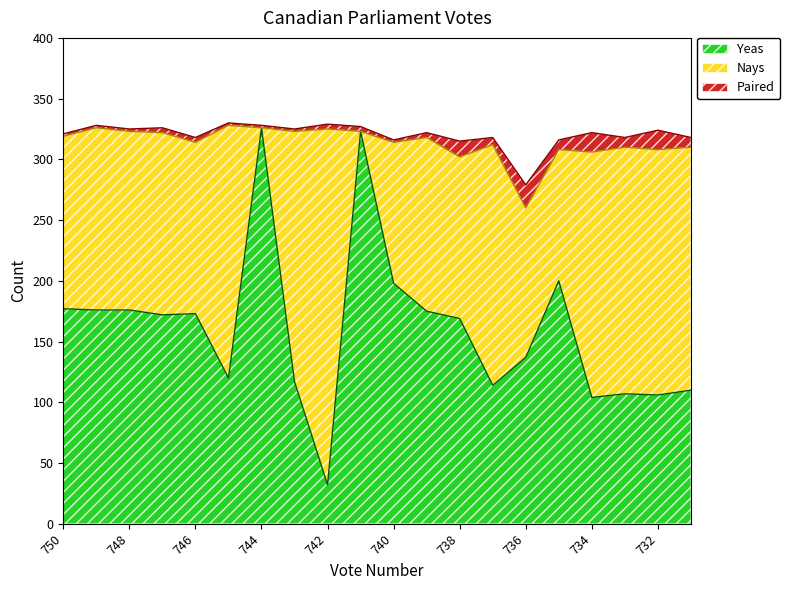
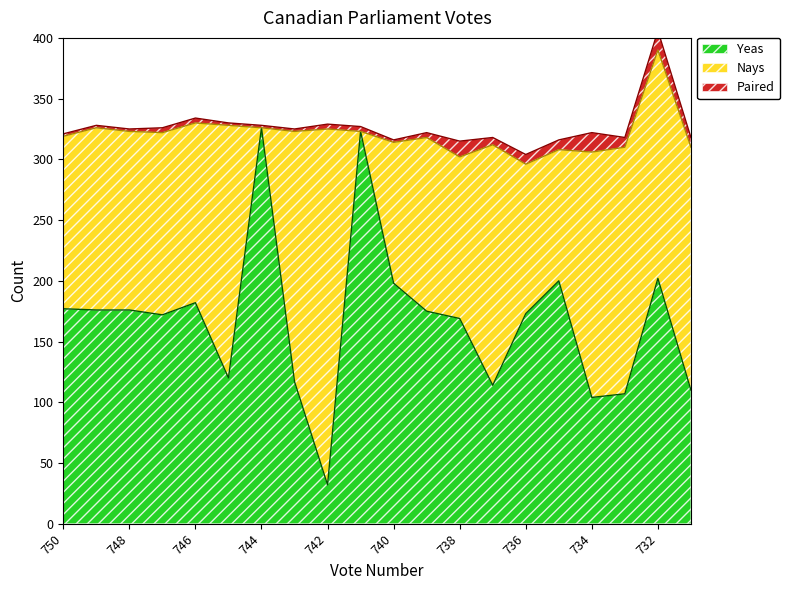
Yeas, 746: 173 -> 182
Nays, 746: 141 -> 148
Yeas, 736: 137 -> 173
Paired, 736: 19 -> 8
Yeas, 732: 106 -> 202
Nays, 732: 202 -> 188
